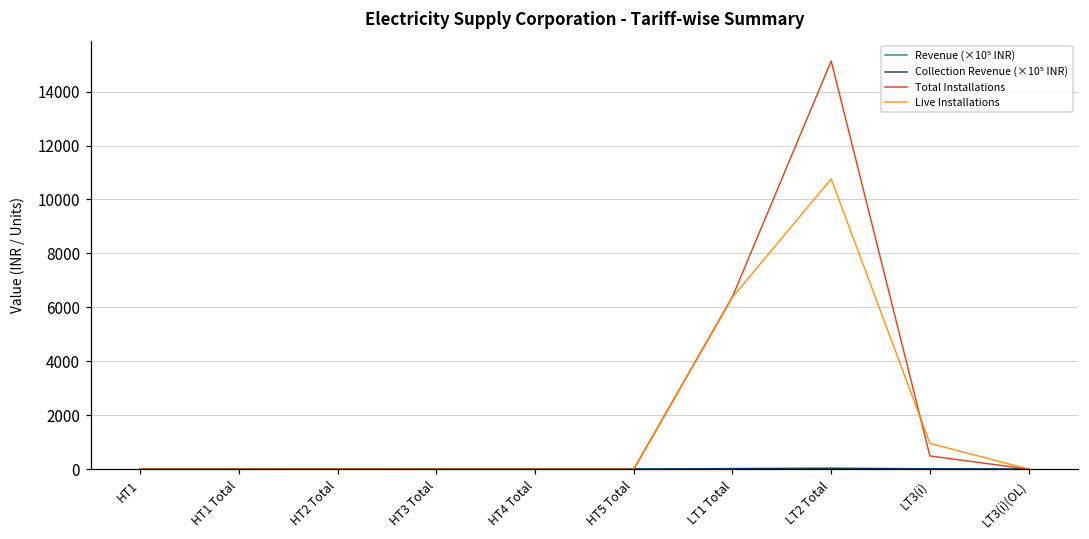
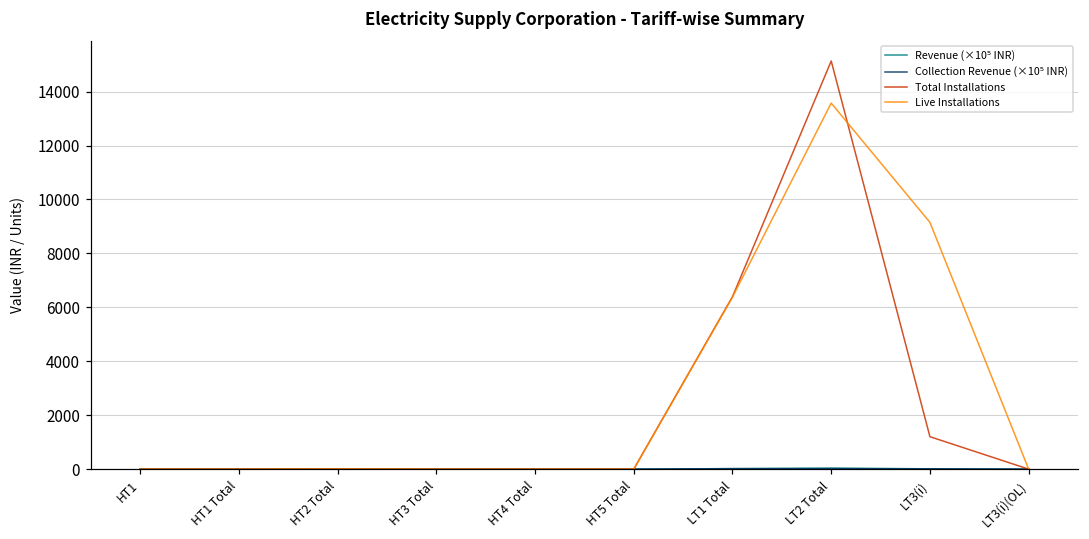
Live Installations, LT2 Total: 10800 -> 13600
Total Installations, LT3(i): 500 -> 1200
Live Installations, LT3(i): 1000 -> 9200
